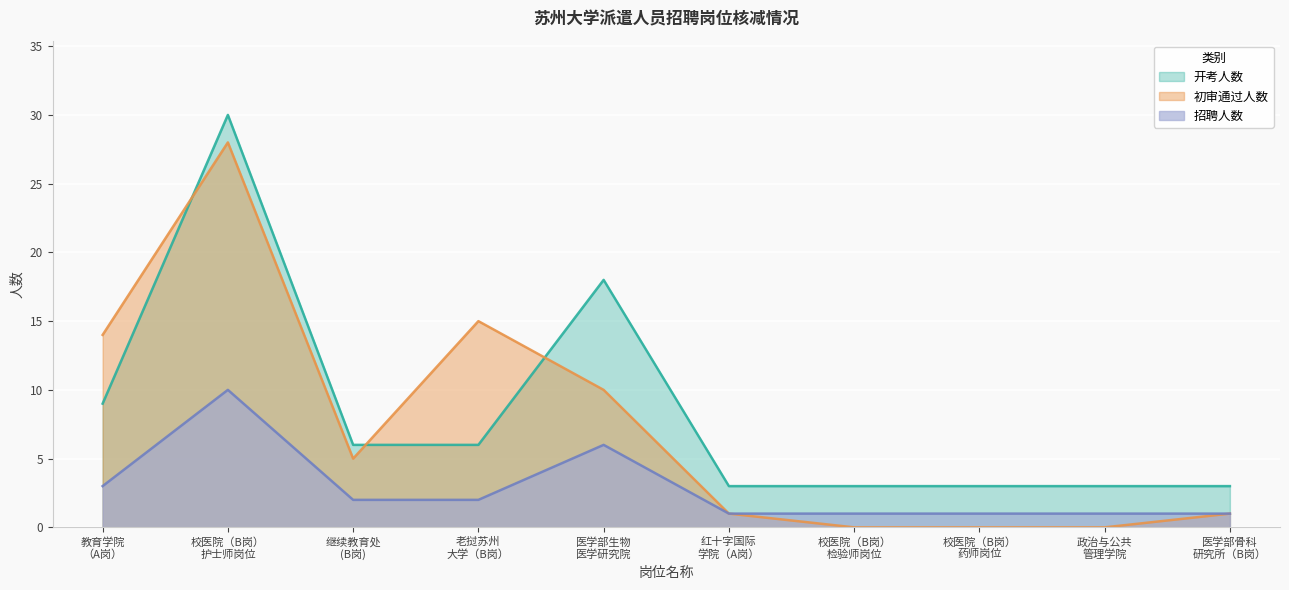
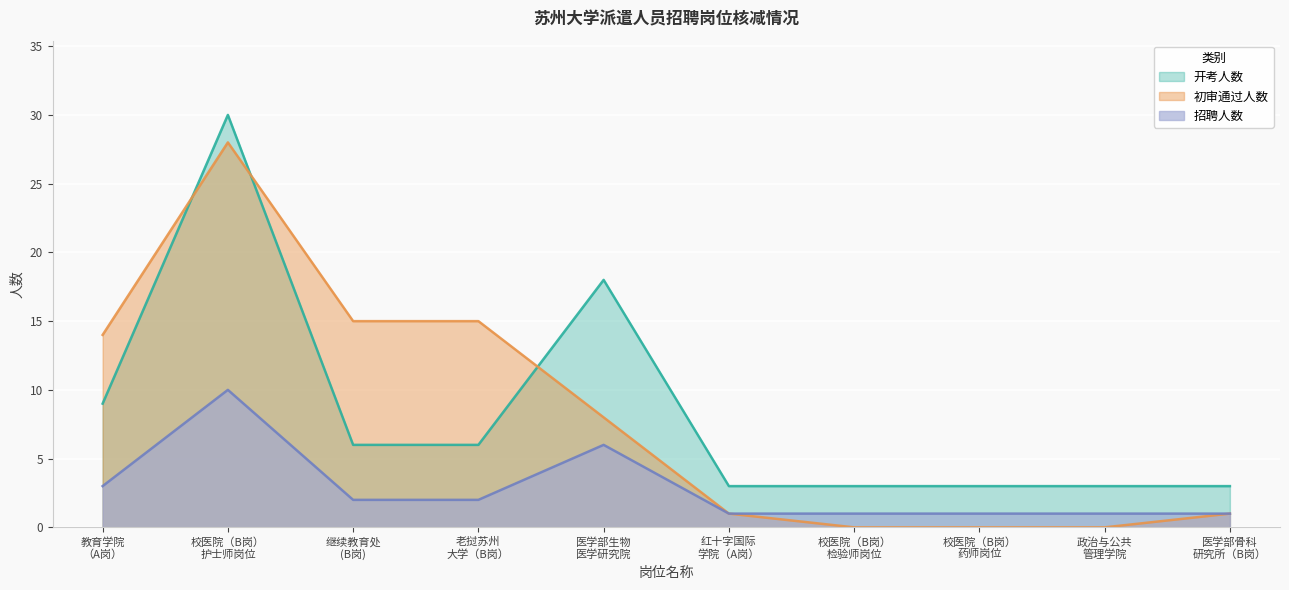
初审通过人数, 继续教育处 (B岗): 5 -> 15
初审通过人数, 医学部生物 医学研究院: 10 -> 8
